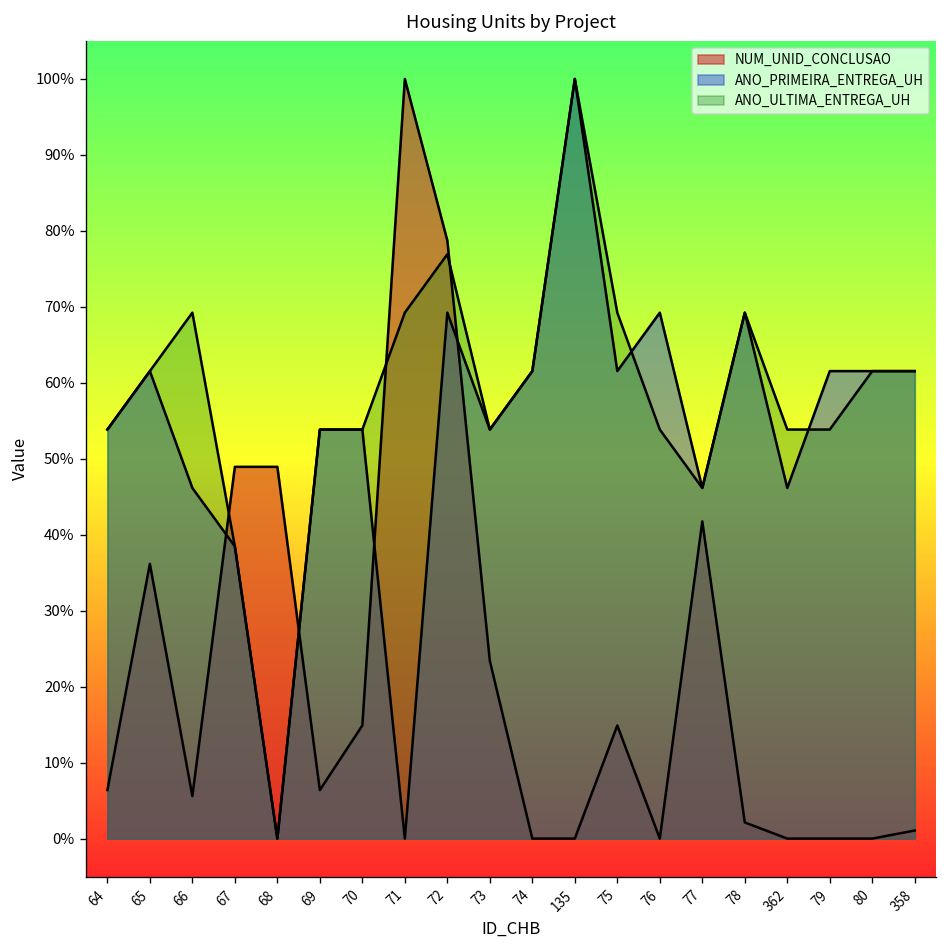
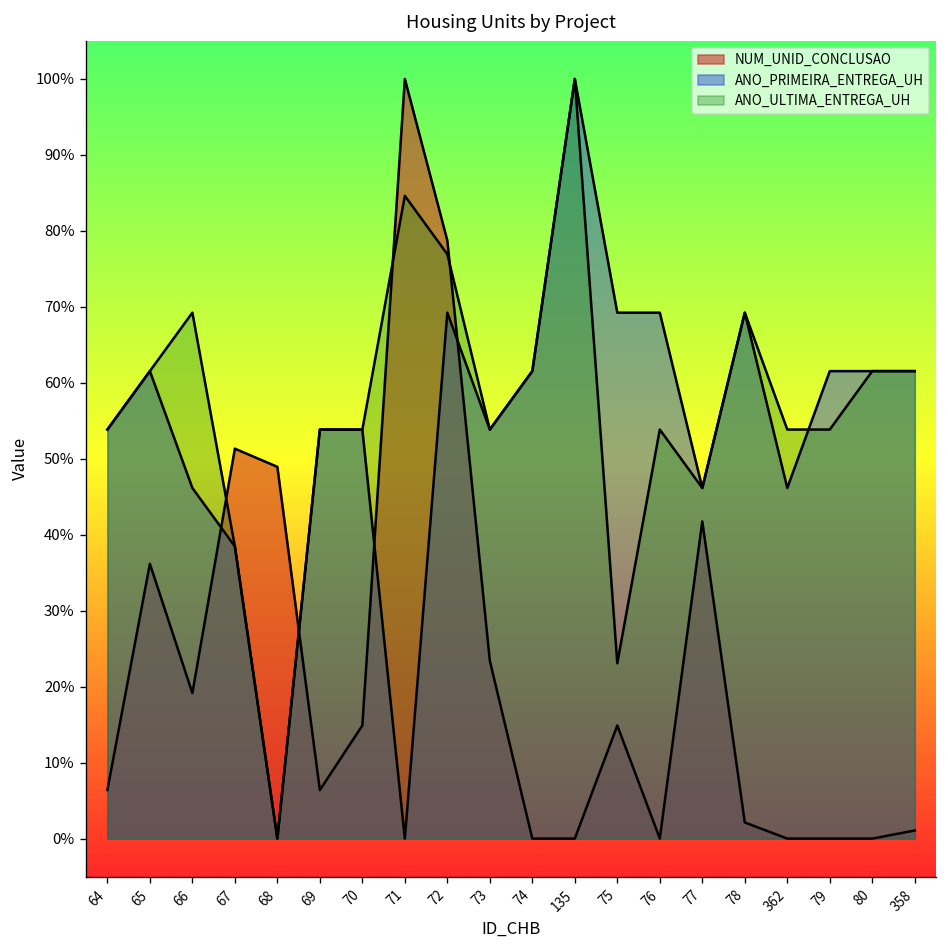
NUM_UNID_CONCLUSAO, 66: 6% -> 19%
NUM_UNID_CONCLUSAO, 67: 49% -> 51%
ANO_ULTIMA_ENTREGA_UH, 71: 69% -> 85%
ANO_PRIMEIRA_ENTREGA_UH, 75: 62% -> 69%
ANO_ULTIMA_ENTREGA_UH, 75: 69% -> 23%
